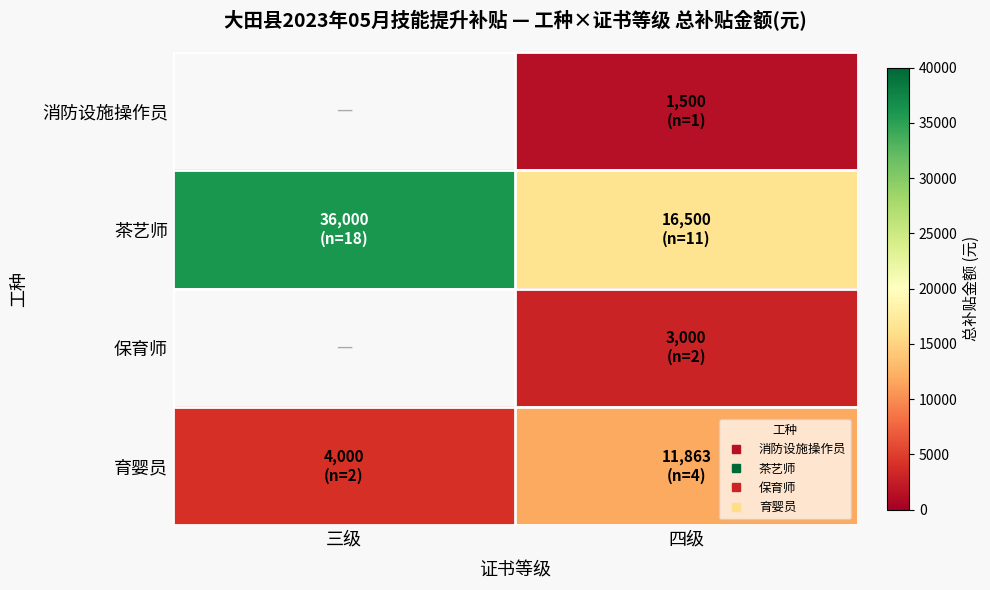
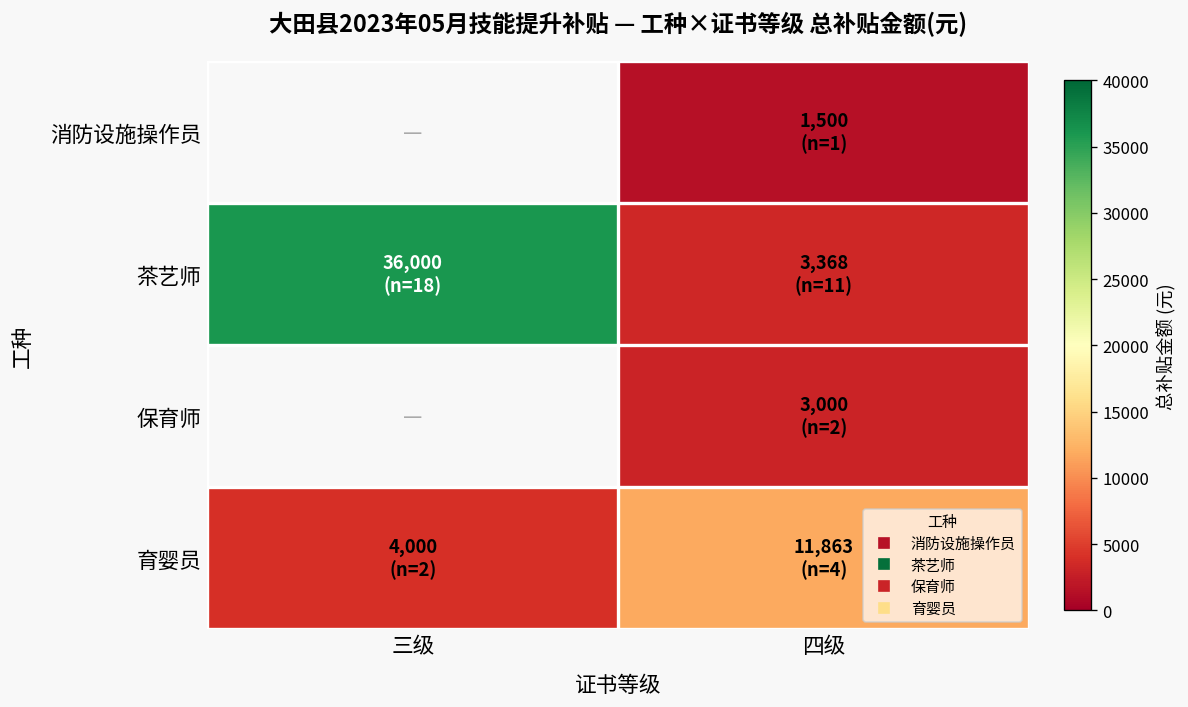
茶艺师, 四级: 16,500 -> 3,368
